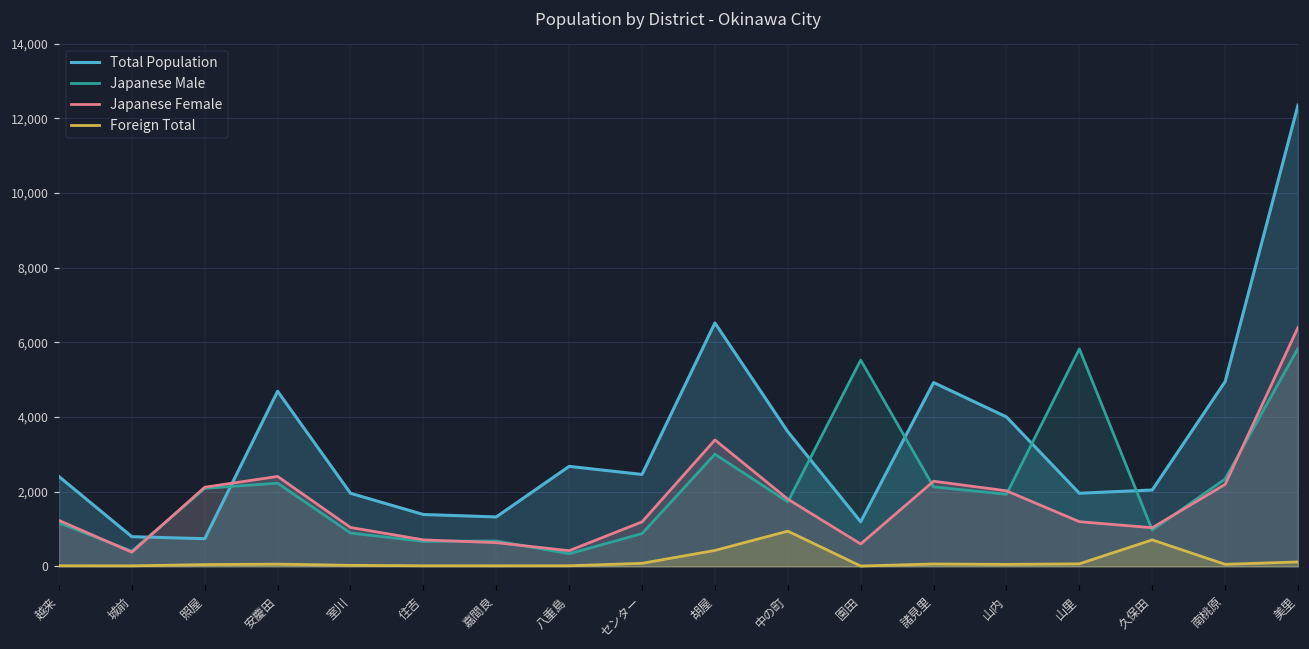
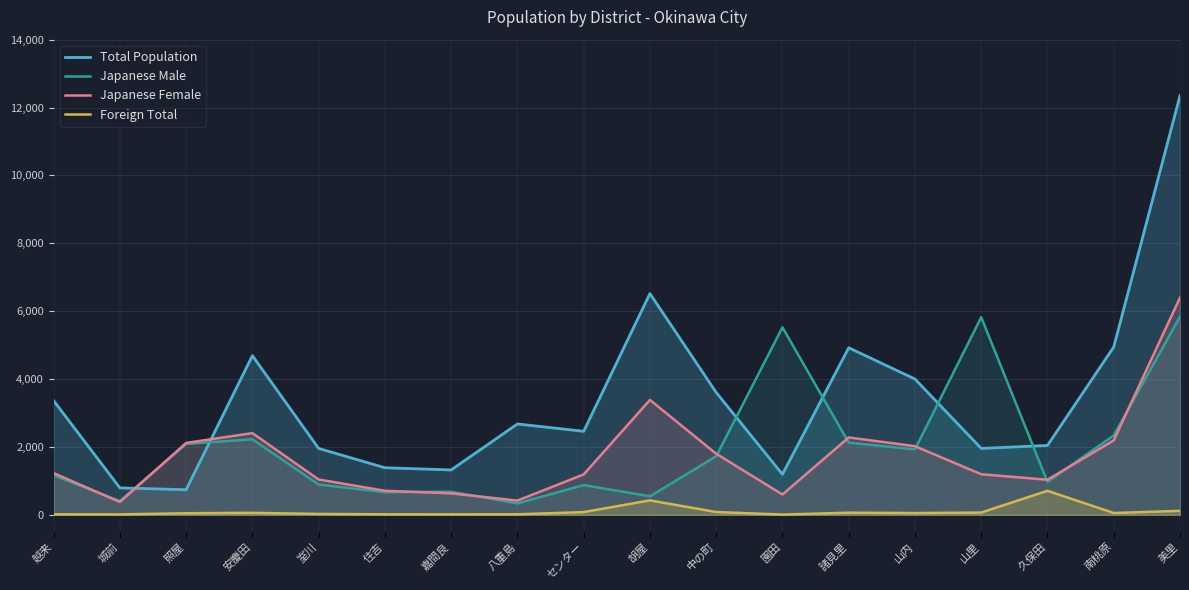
Total Population, 越来: 2,400 -> 3,400
Japanese Male, 胡屋: 3,000 -> 500
Foreign Total, 中の町: 900 -> 100
